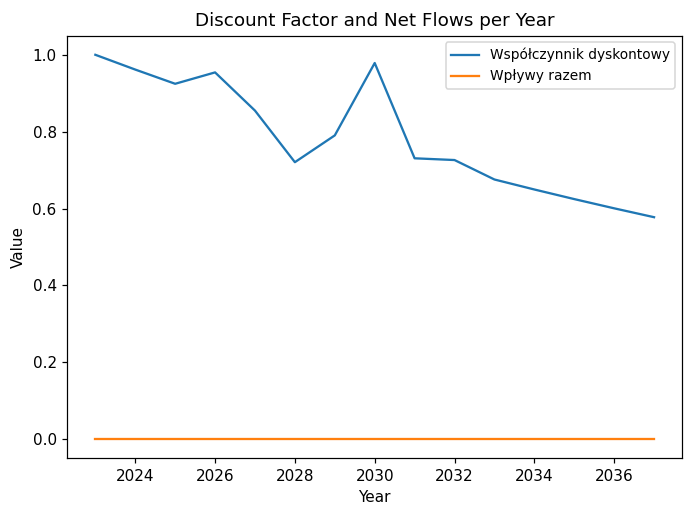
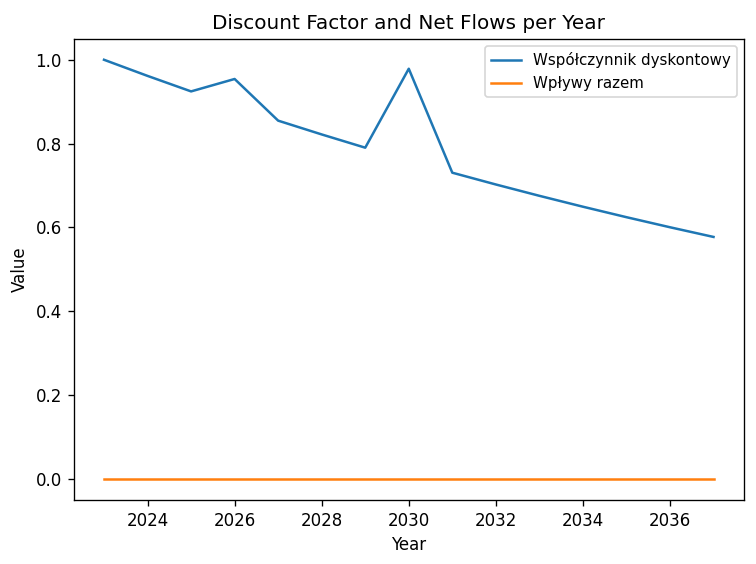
Współczynnik dyskontowy, 2028: 0.72 -> 0.82
Współczynnik dyskontowy, 2032: 0.73 -> 0.70
